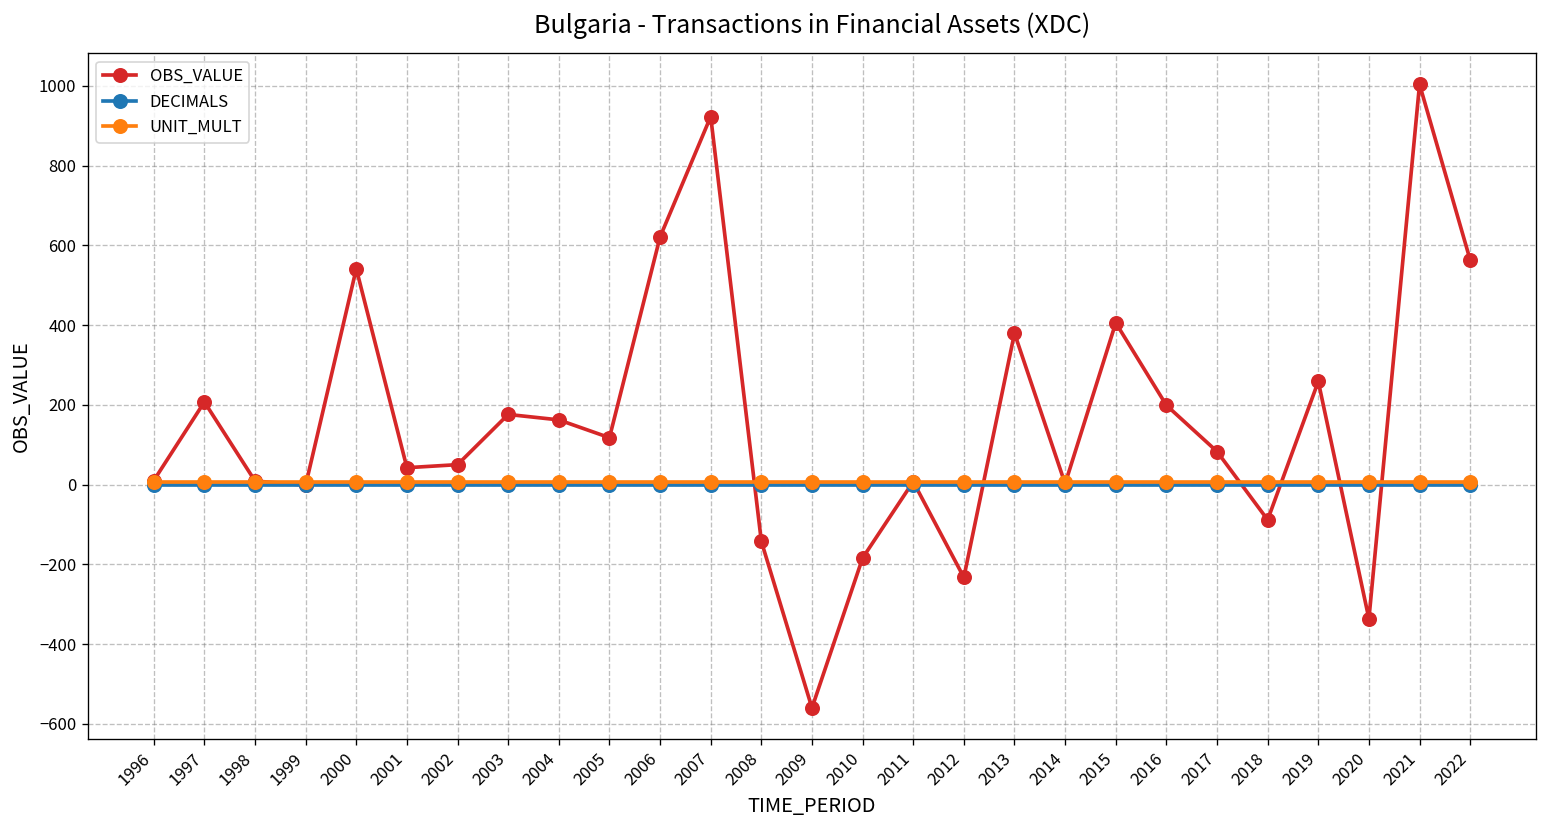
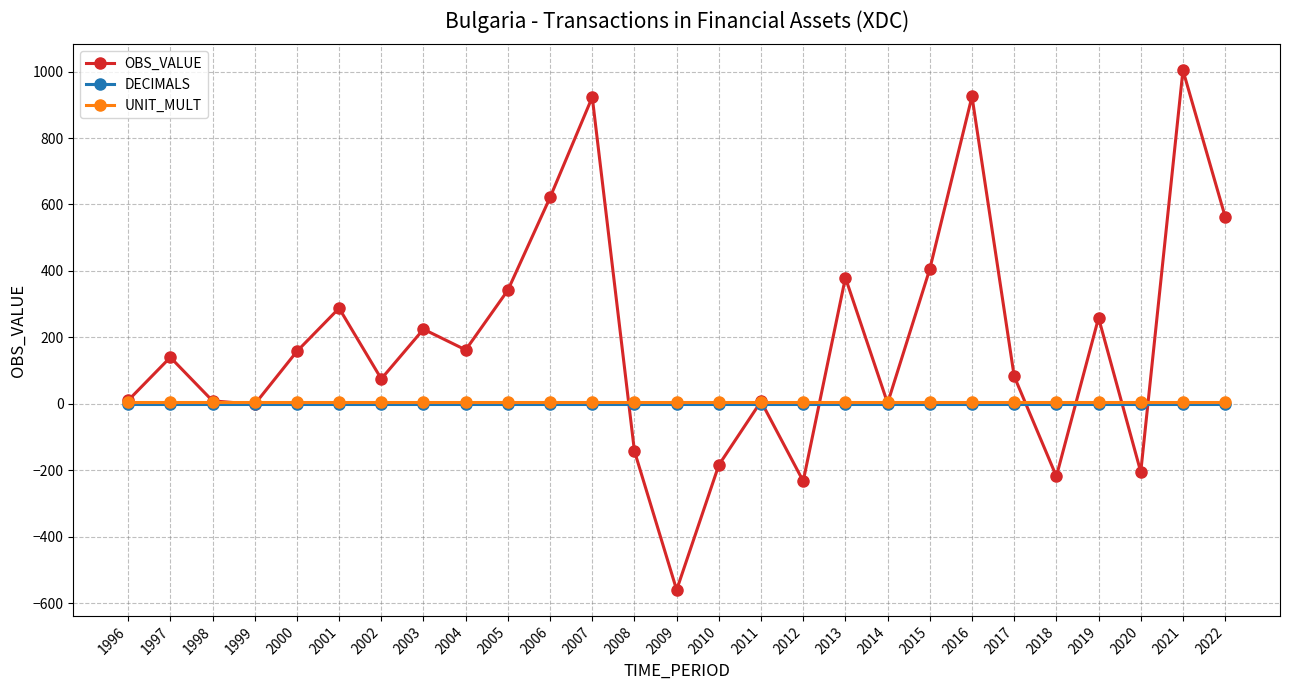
OBS_VALUE, 1997: 210 -> 140
OBS_VALUE, 2000: 540 -> 160
OBS_VALUE, 2001: 40 -> 290
OBS_VALUE, 2002: 50 -> 80
OBS_VALUE, 2003: 180 -> 220
OBS_VALUE, 2005: 120 -> 340
OBS_VALUE, 2016: 200 -> 930
OBS_VALUE, 2018: -90 -> -220
OBS_VALUE, 2020: -340 -> -210
